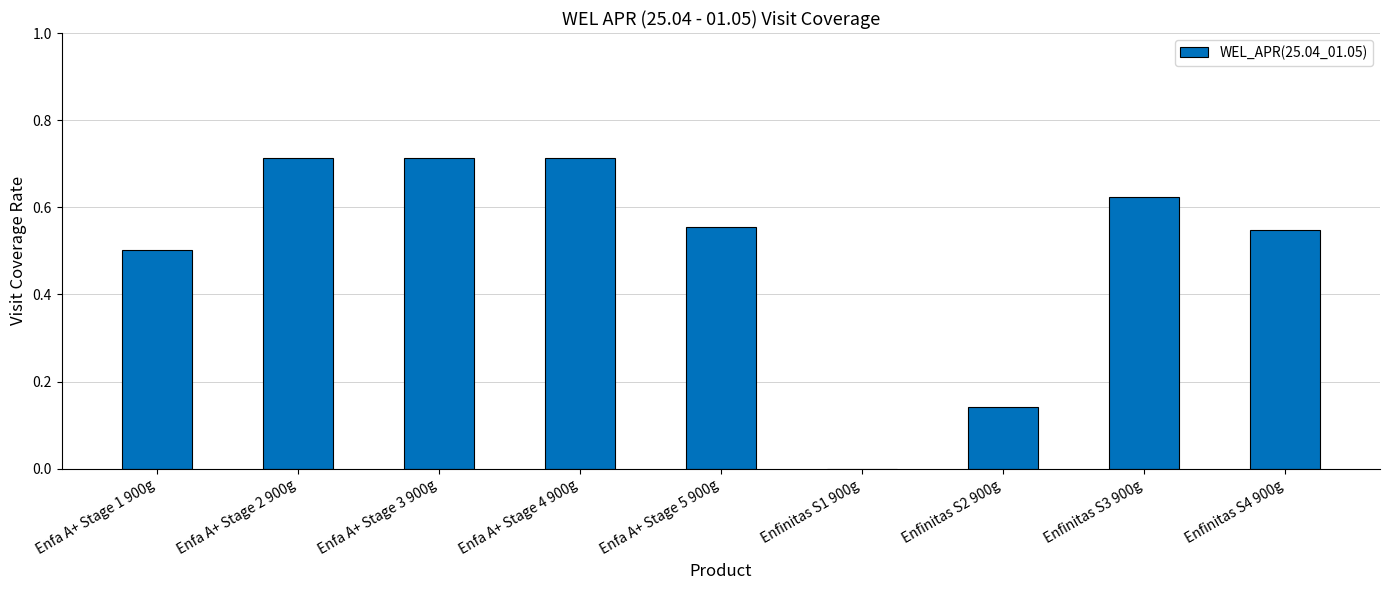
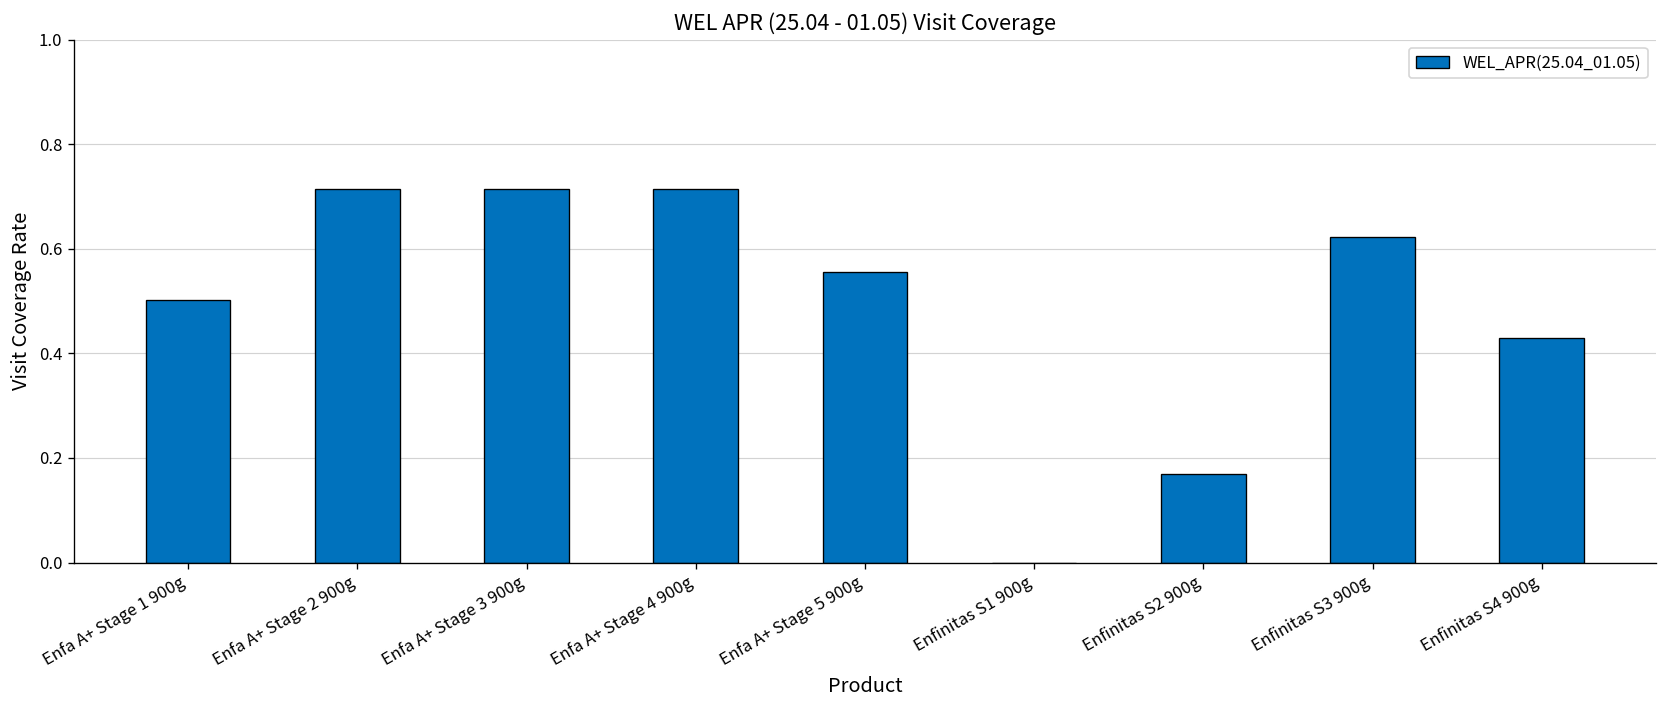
Enfinitas S2 900g: 0.14 -> 0.17
Enfinitas S4 900g: 0.55 -> 0.43
